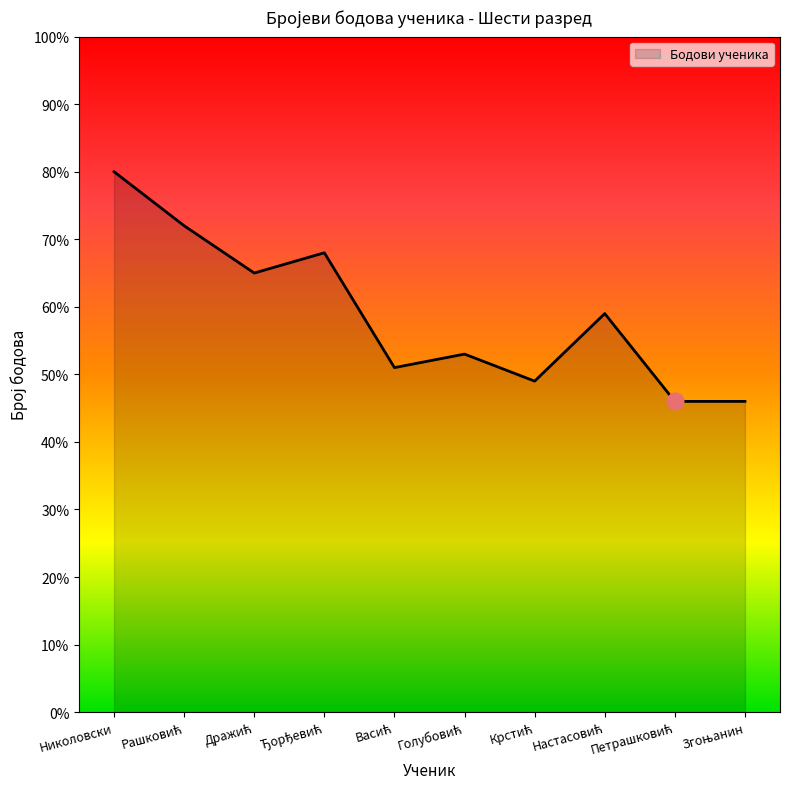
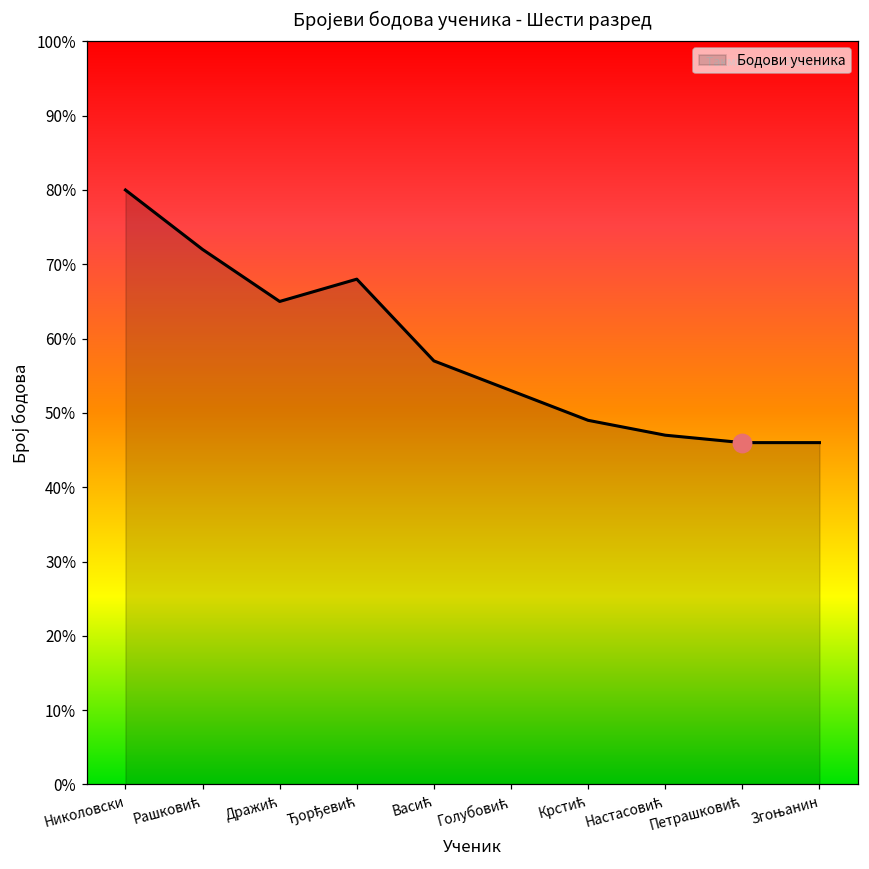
Бодови ученика, Васић: 51% -> 57%
Бодови ученика, Настасовић: 59% -> 47%
